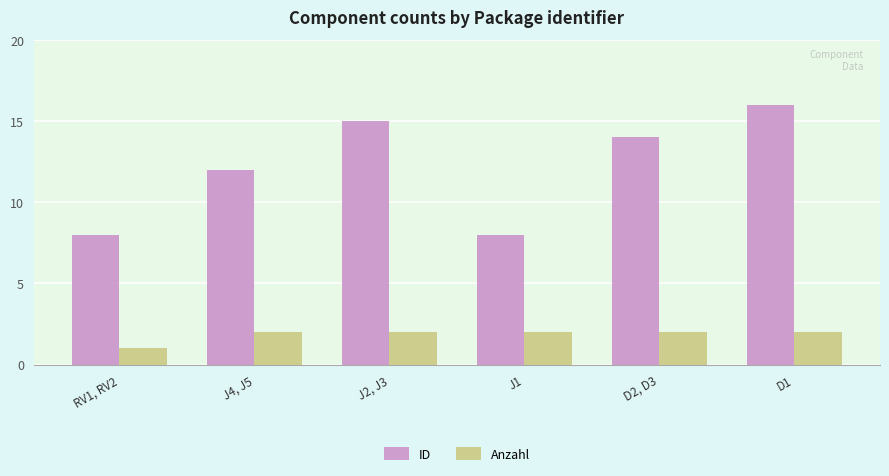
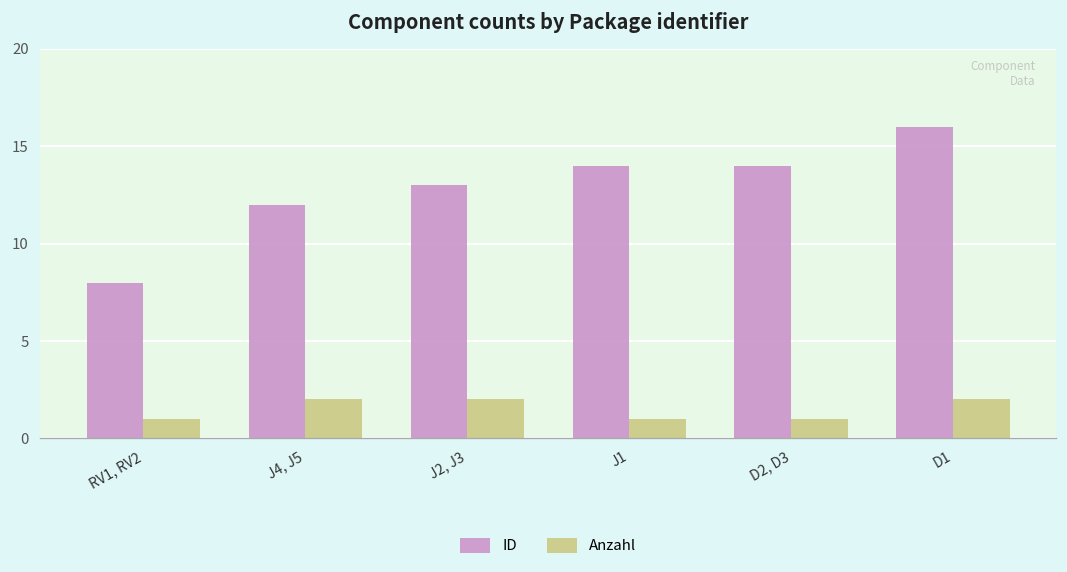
ID, J2, J3: 15 -> 13
ID, J1: 8 -> 14
Anzahl, J1: 2 -> 1
Anzahl, D2, D3: 2 -> 1
